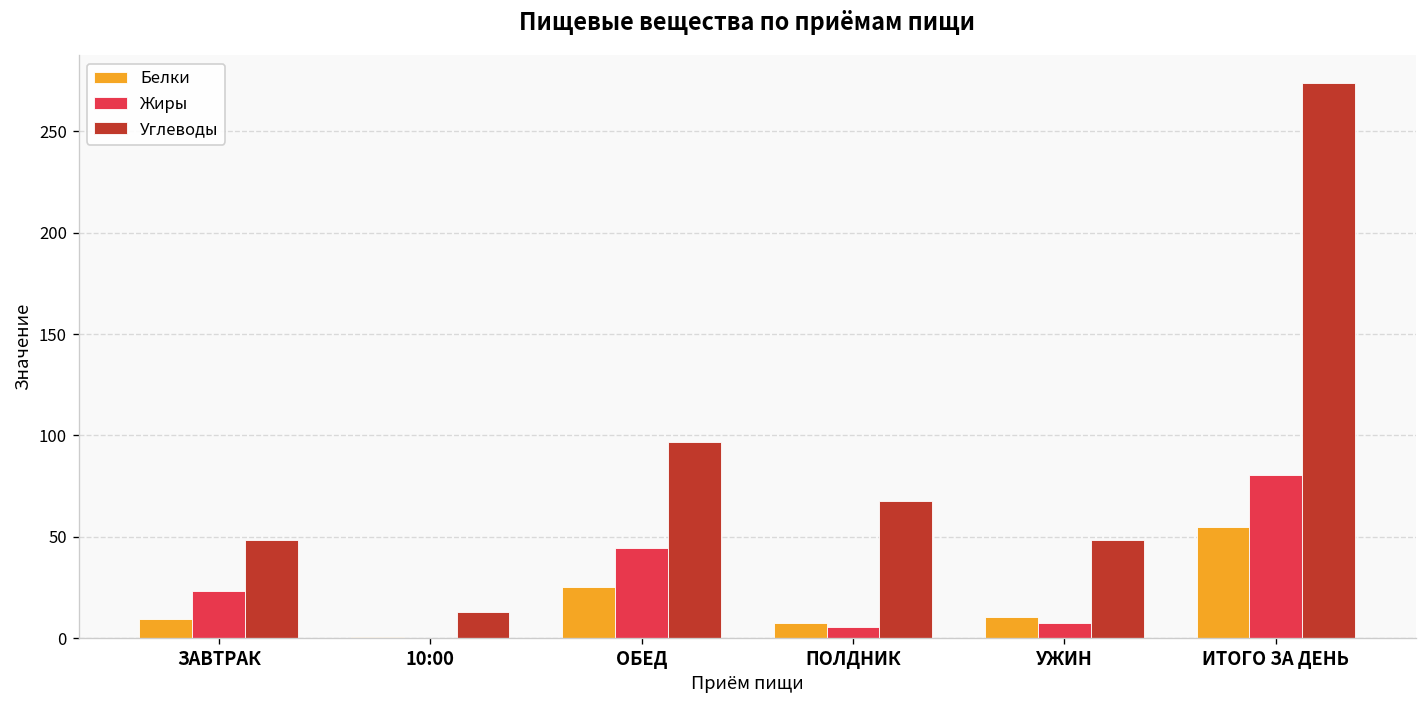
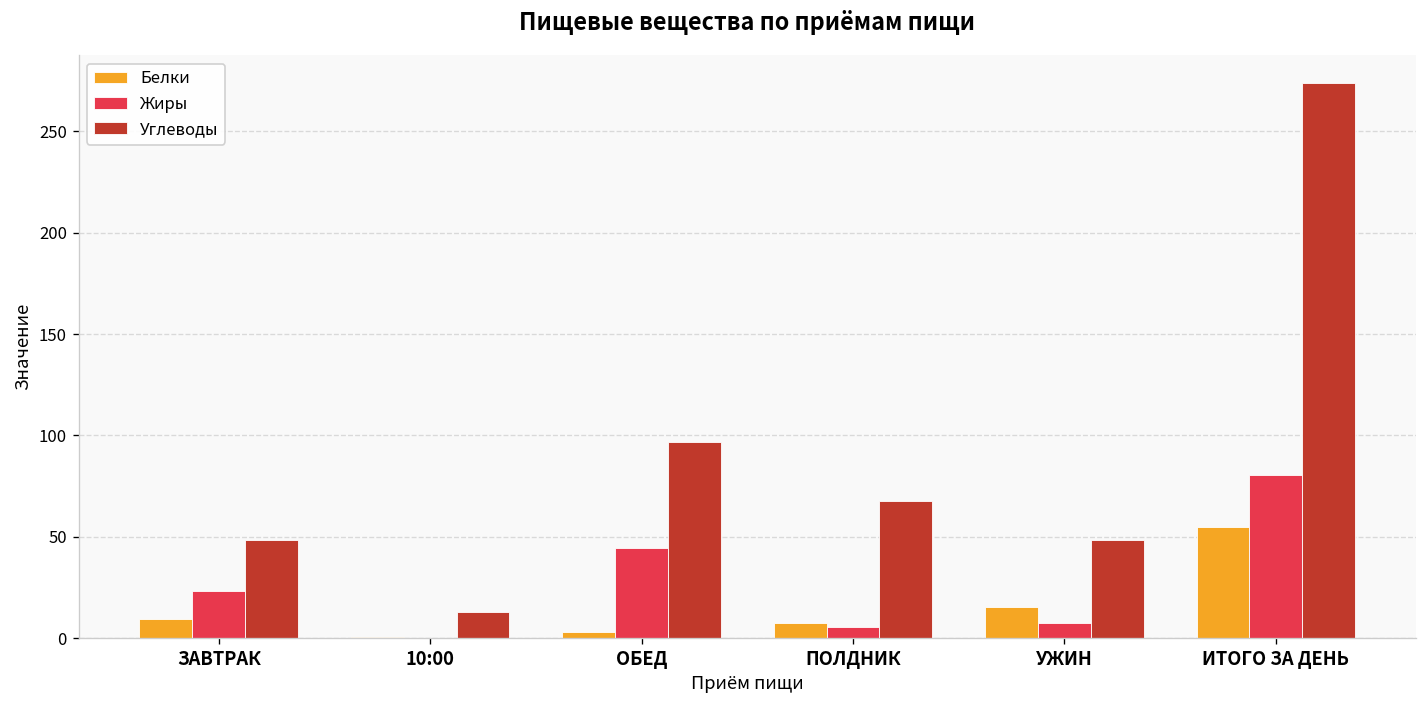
Белки, ОБЕД: 25 -> 3
Белки, УЖИН: 10 -> 15
